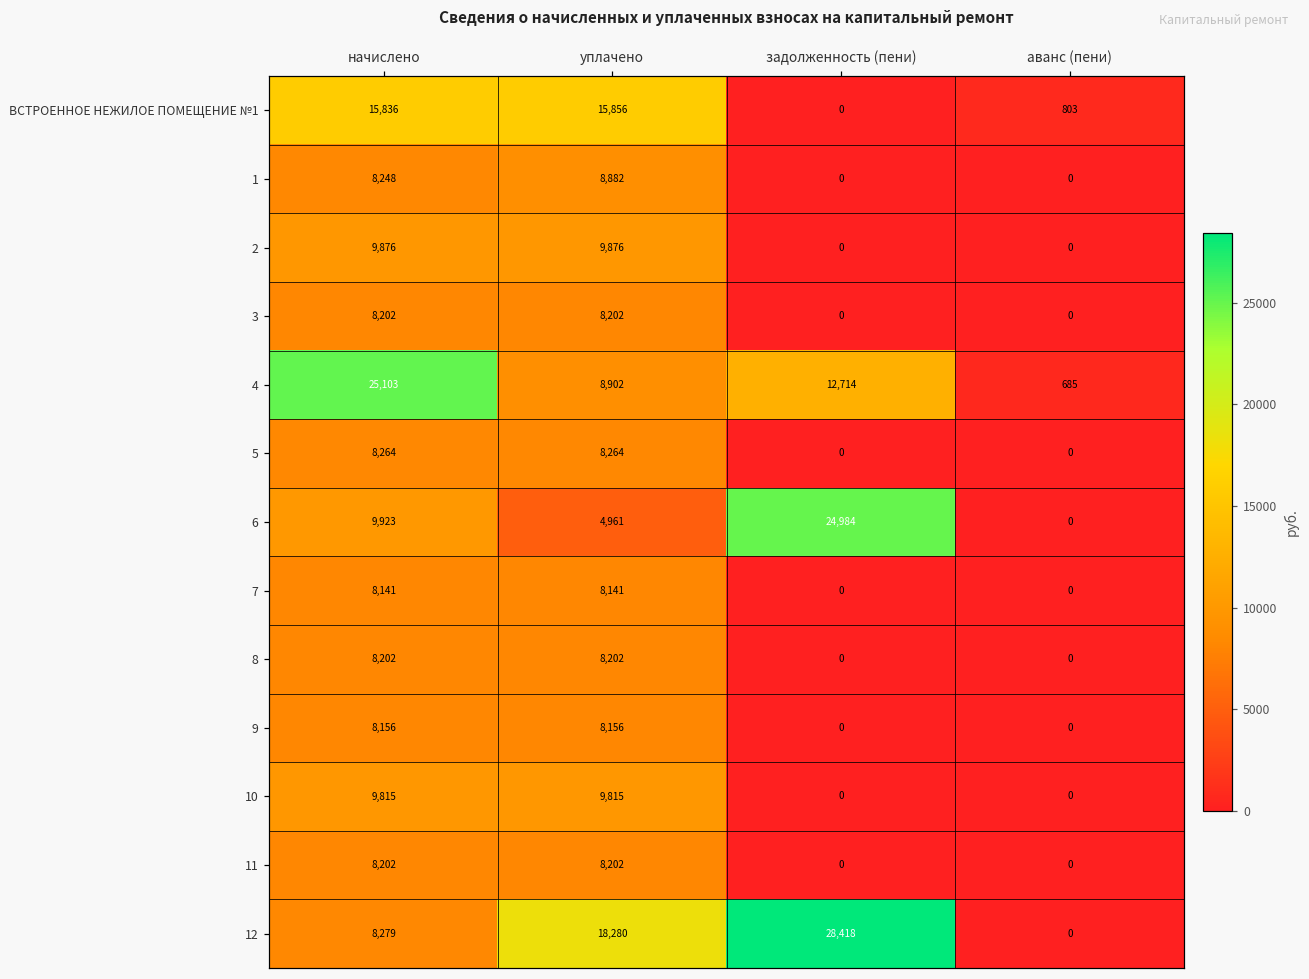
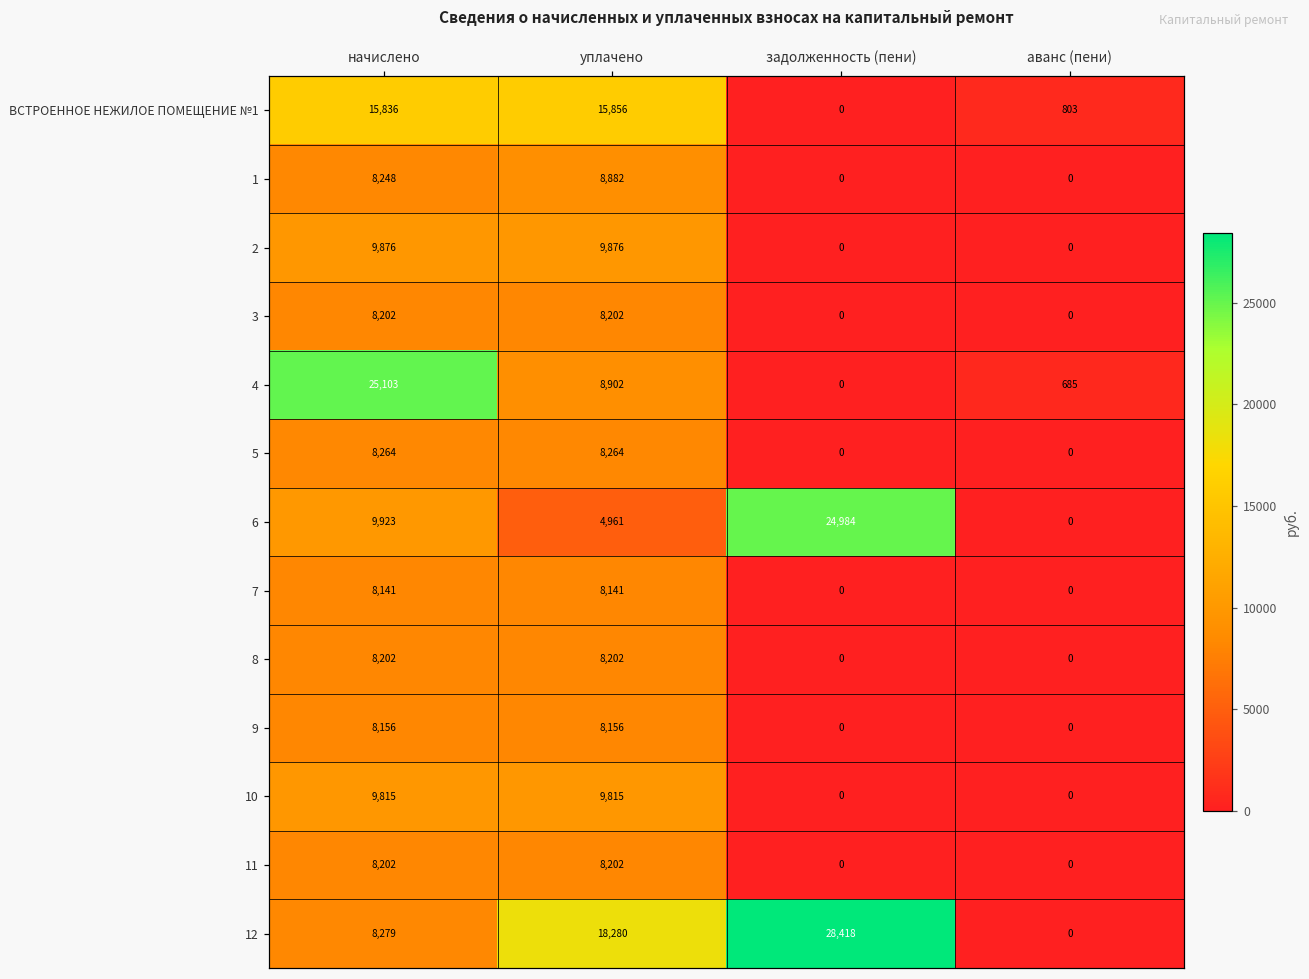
4, задолженность (пени): 12,714 -> 0
